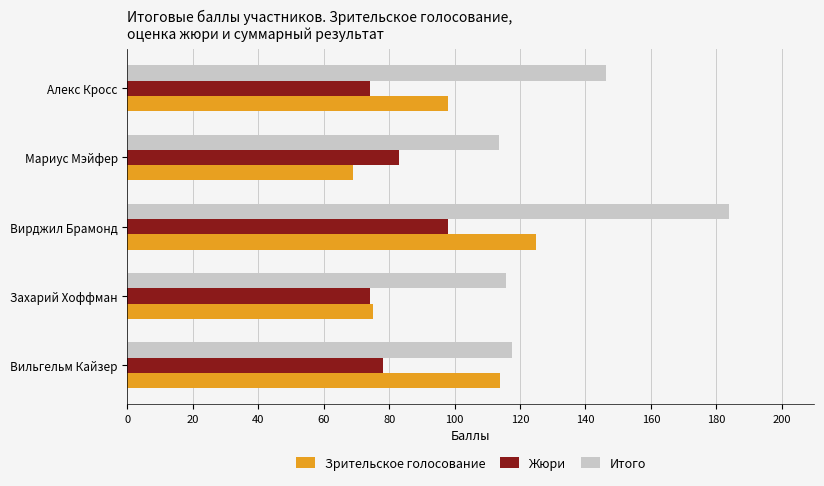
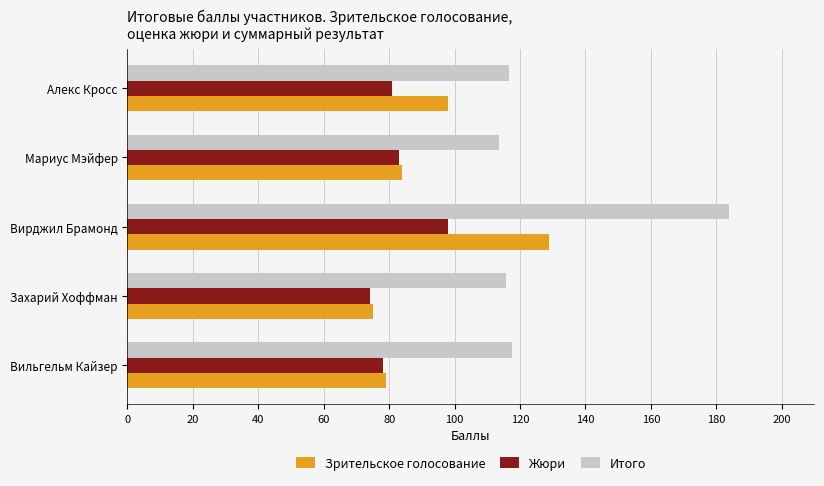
Итого, Алекс Кросс: 146 -> 117
Жюри, Алекс Кросс: 74 -> 81
Зрительское голосование, Мариус Мэйфер: 69 -> 84
Зрительское голосование, Вирджил Брамонд: 125 -> 129
Зрительское голосование, Вильгельм Кайзер: 114 -> 79
